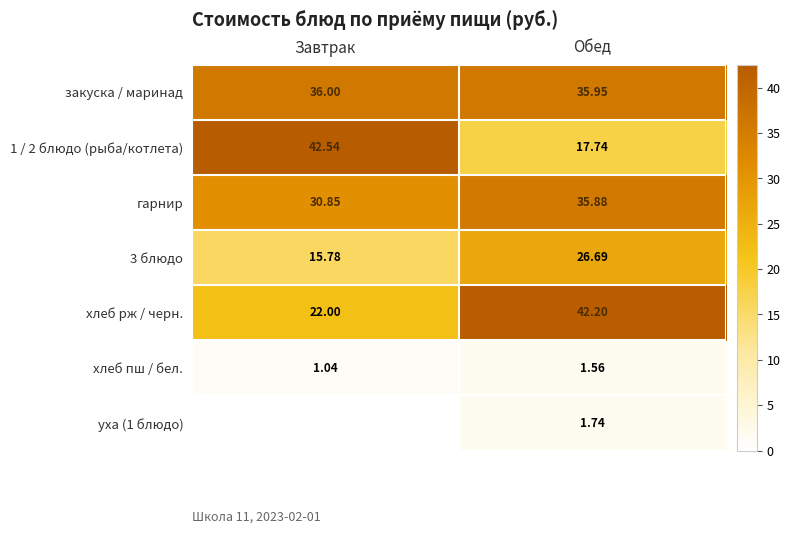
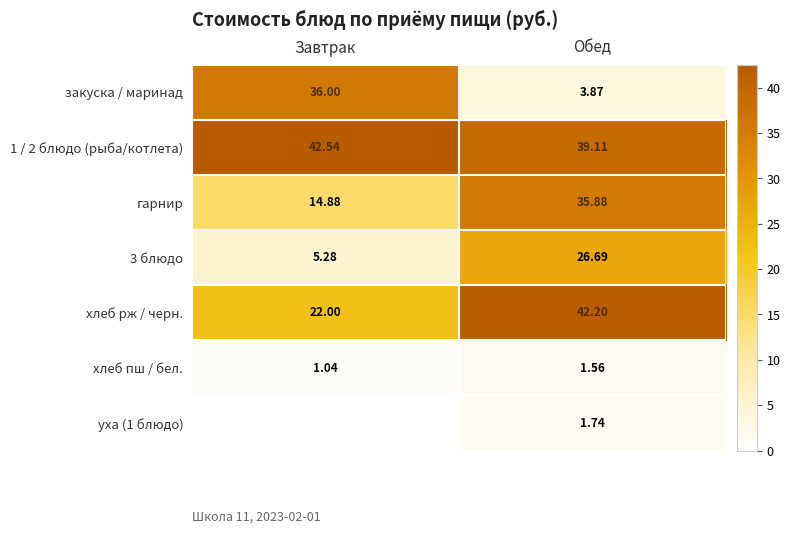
закуска / маринад, Обед: 35.95 -> 3.87
1 / 2 блюдо (рыба/котлета), Обед: 17.74 -> 39.11
гарнир, Завтрак: 30.85 -> 14.88
3 блюдо, Завтрак: 15.78 -> 5.28
